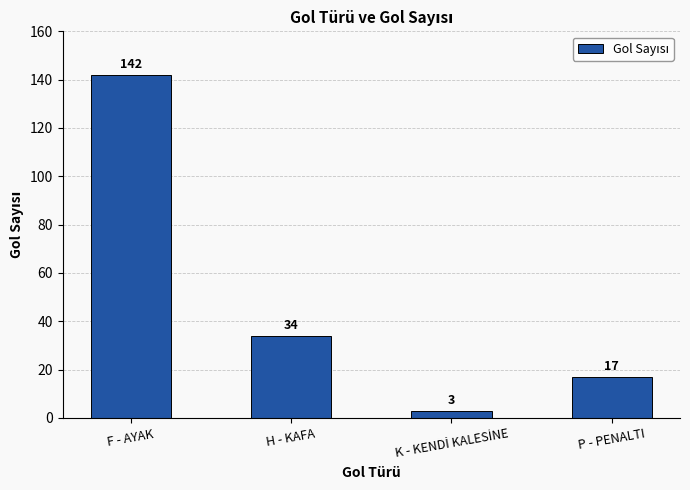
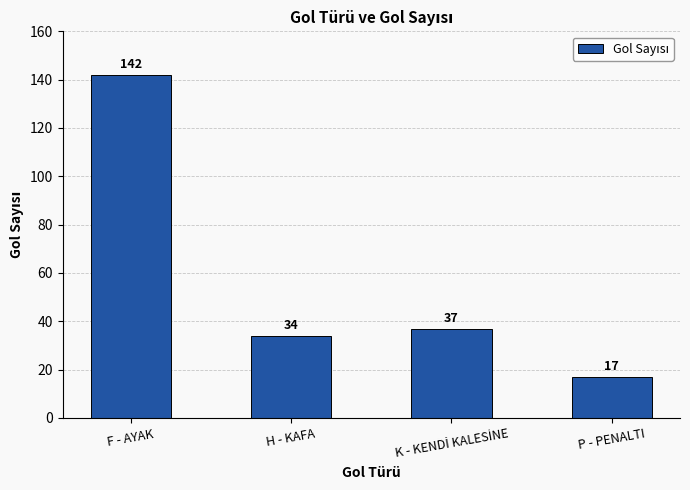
K - KENDİ KALESİNE: 3 -> 37
